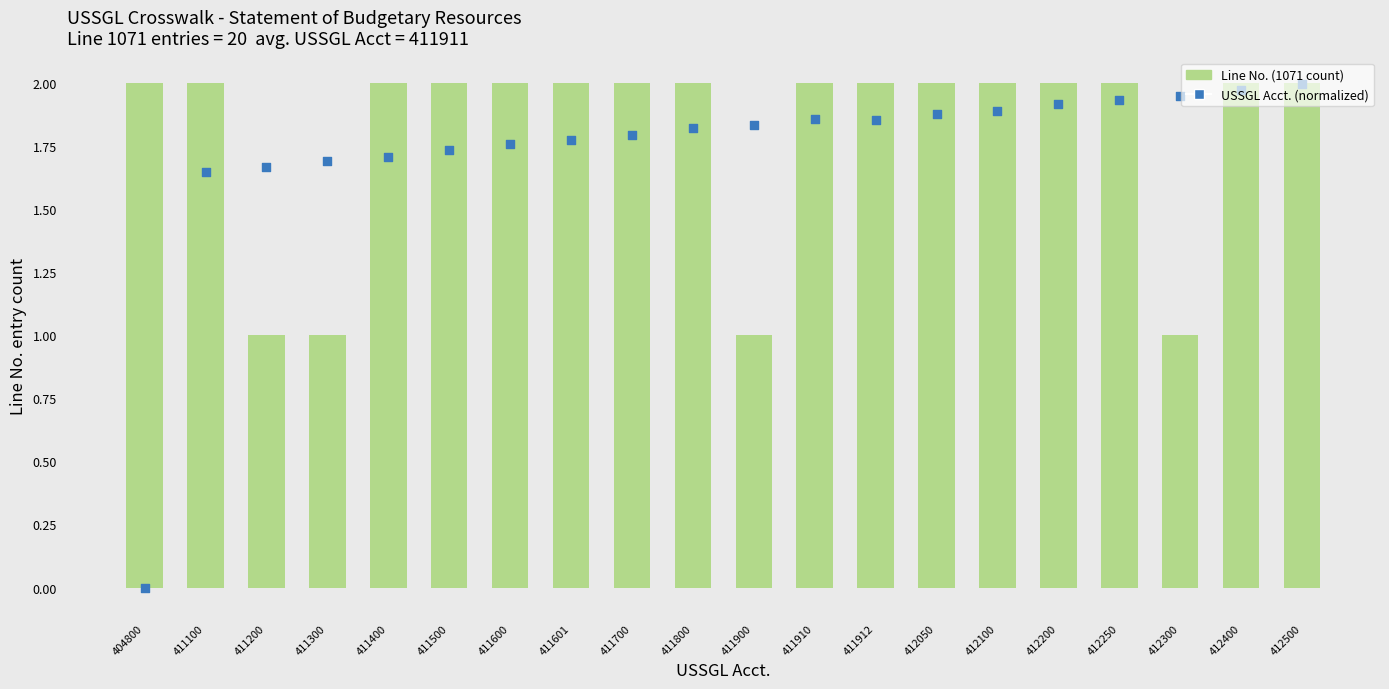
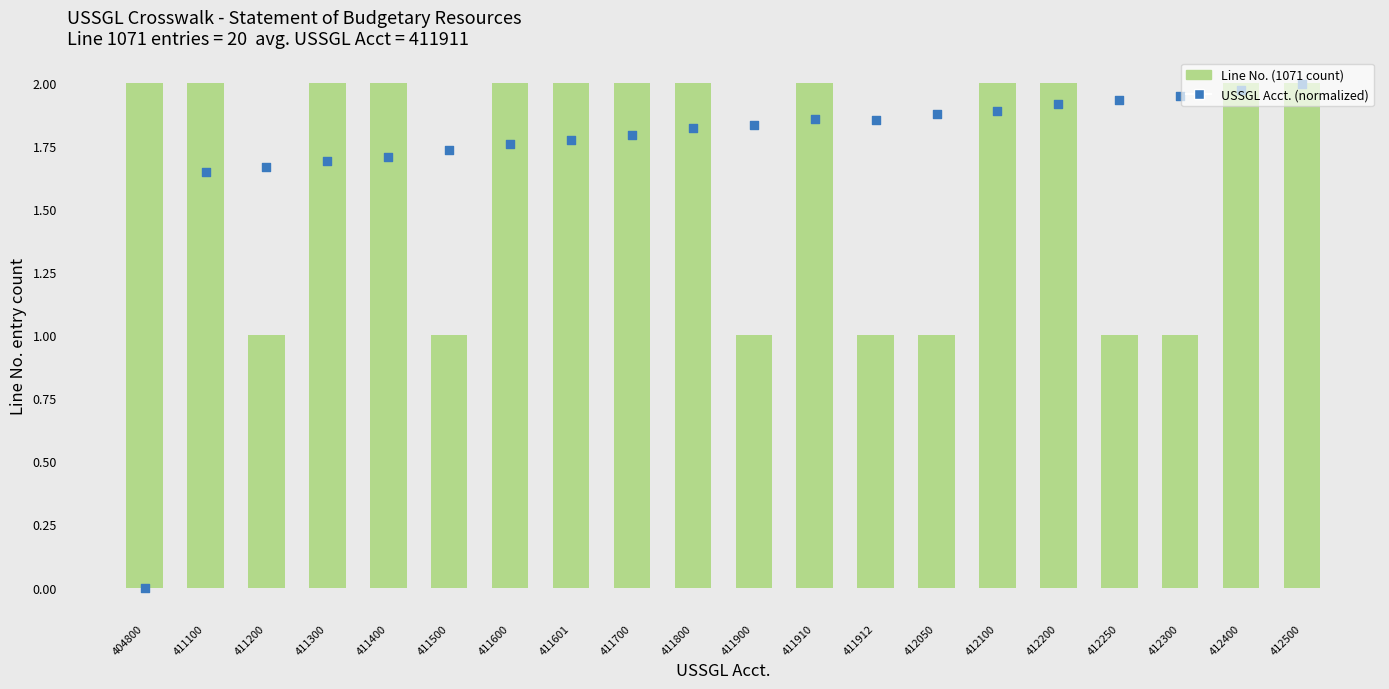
Line No. (1071 count), 411300: 1 -> 2
Line No. (1071 count), 411500: 2 -> 1
Line No. (1071 count), 411912: 2 -> 1
Line No. (1071 count), 412050: 2 -> 1
Line No. (1071 count), 412250: 2 -> 1
